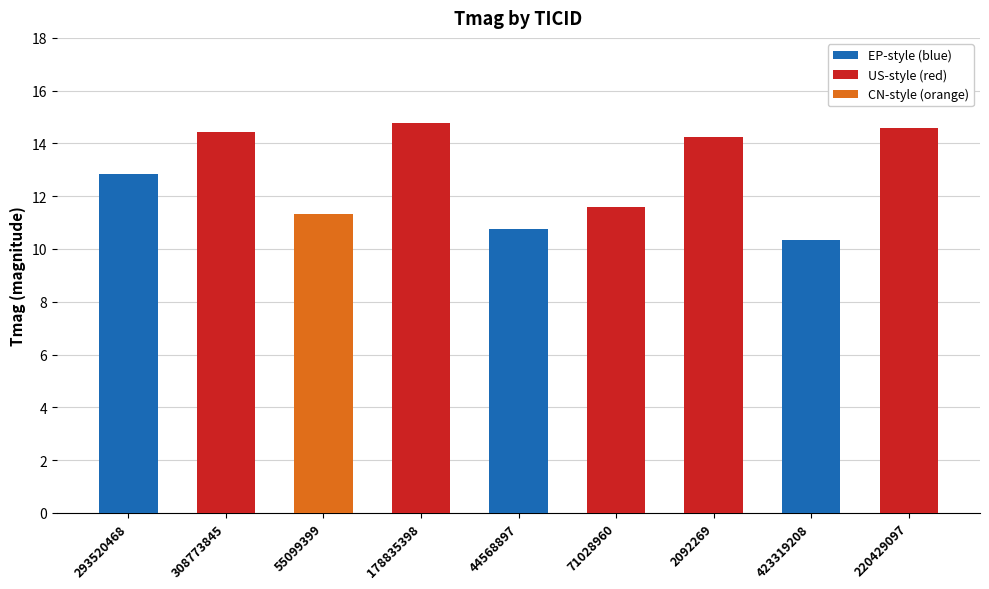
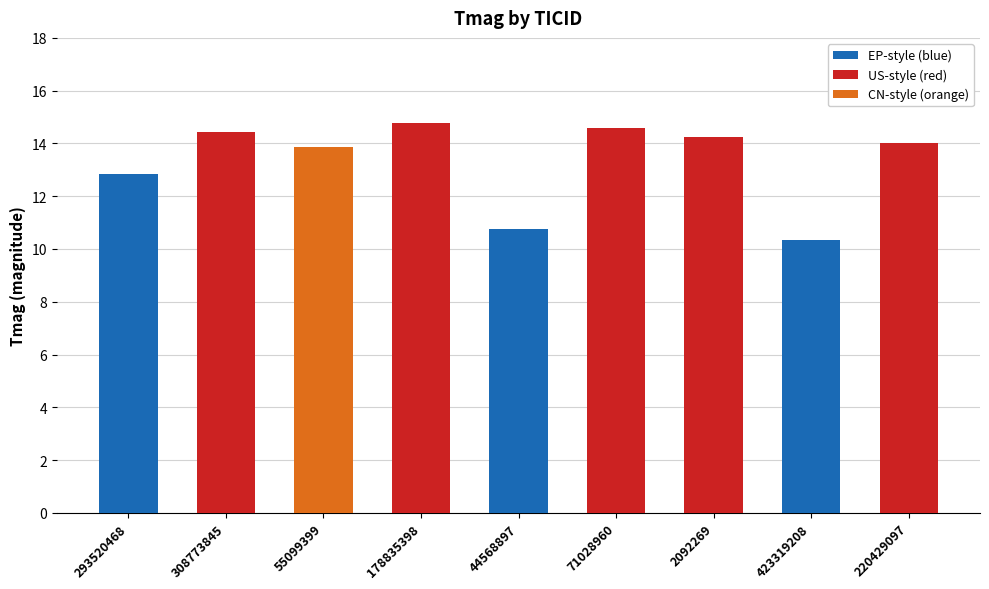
55099399: 11.3 -> 13.9
71028960: 11.6 -> 14.6
220429097: 14.6 -> 14.0
